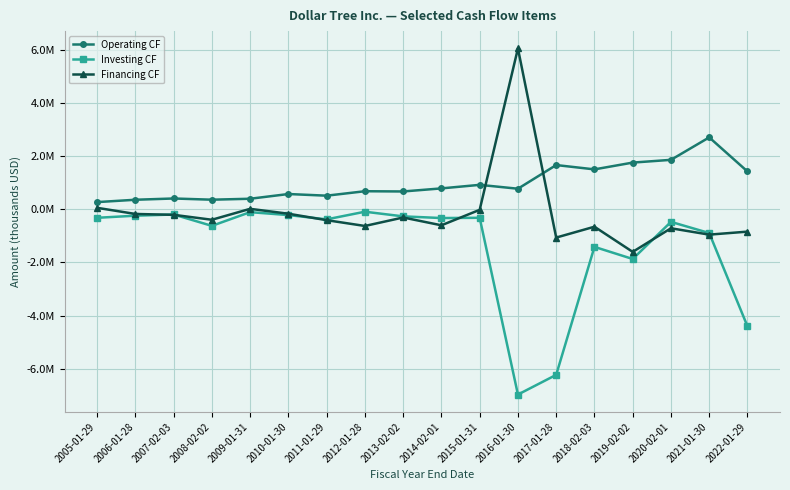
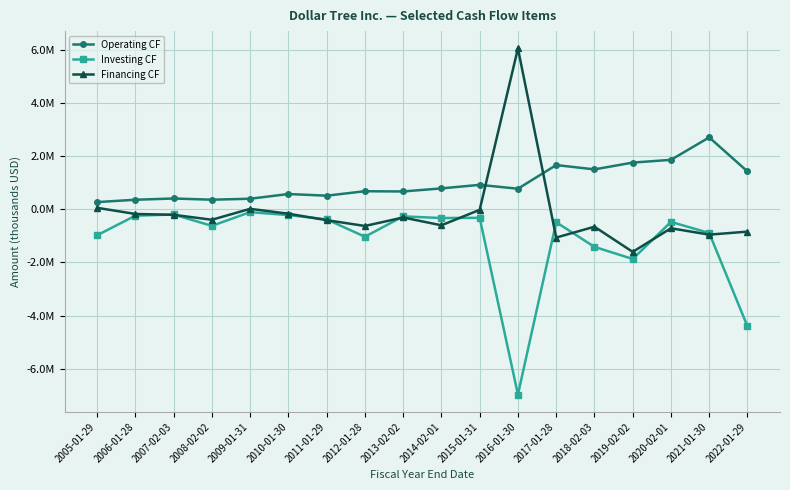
Investing CF, 2005-01-29: -300000 -> -1000000
Investing CF, 2012-01-28: -100000 -> -1000000
Investing CF, 2017-01-28: -6200000 -> -500000
